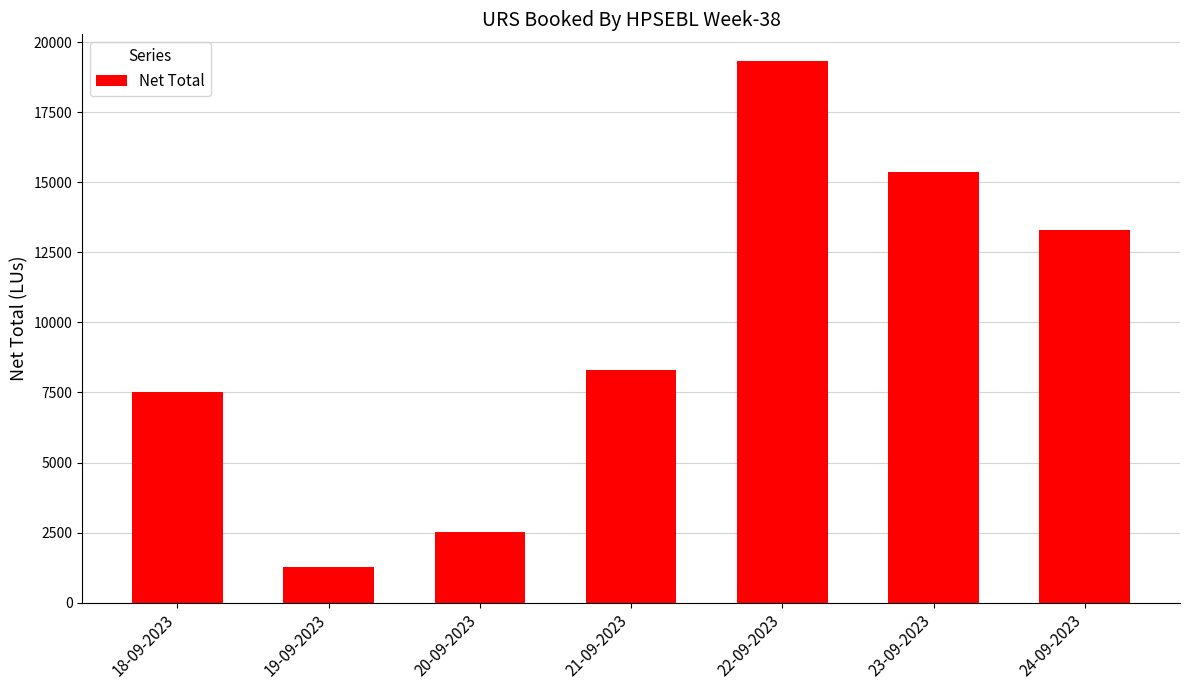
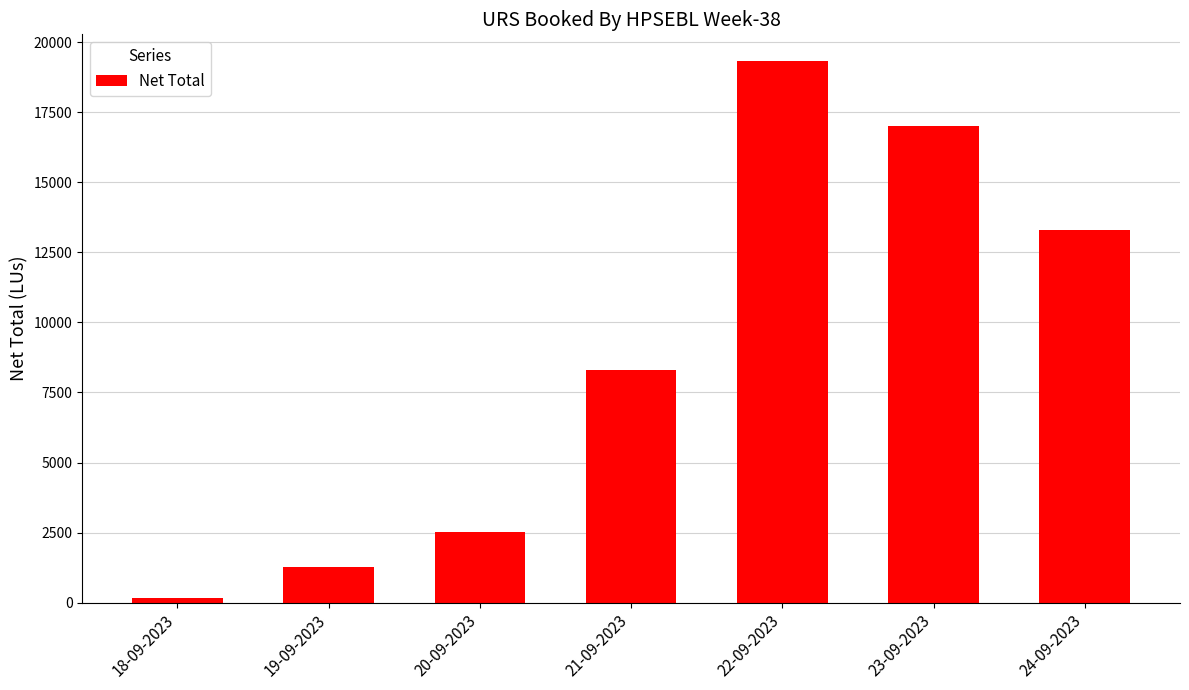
18-09-2023: 7500 -> 200
23-09-2023: 15400 -> 17000
